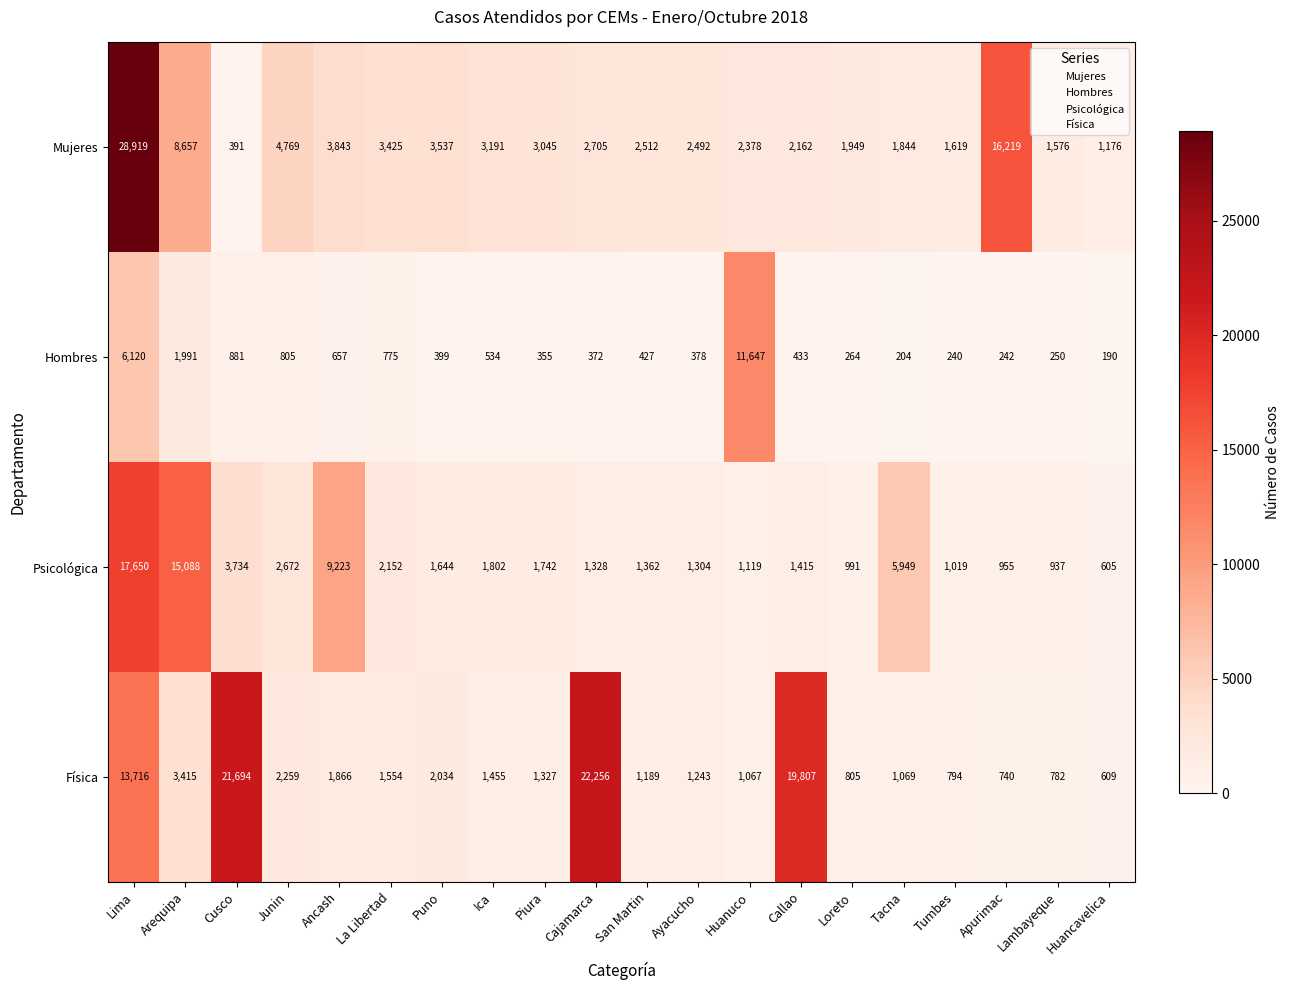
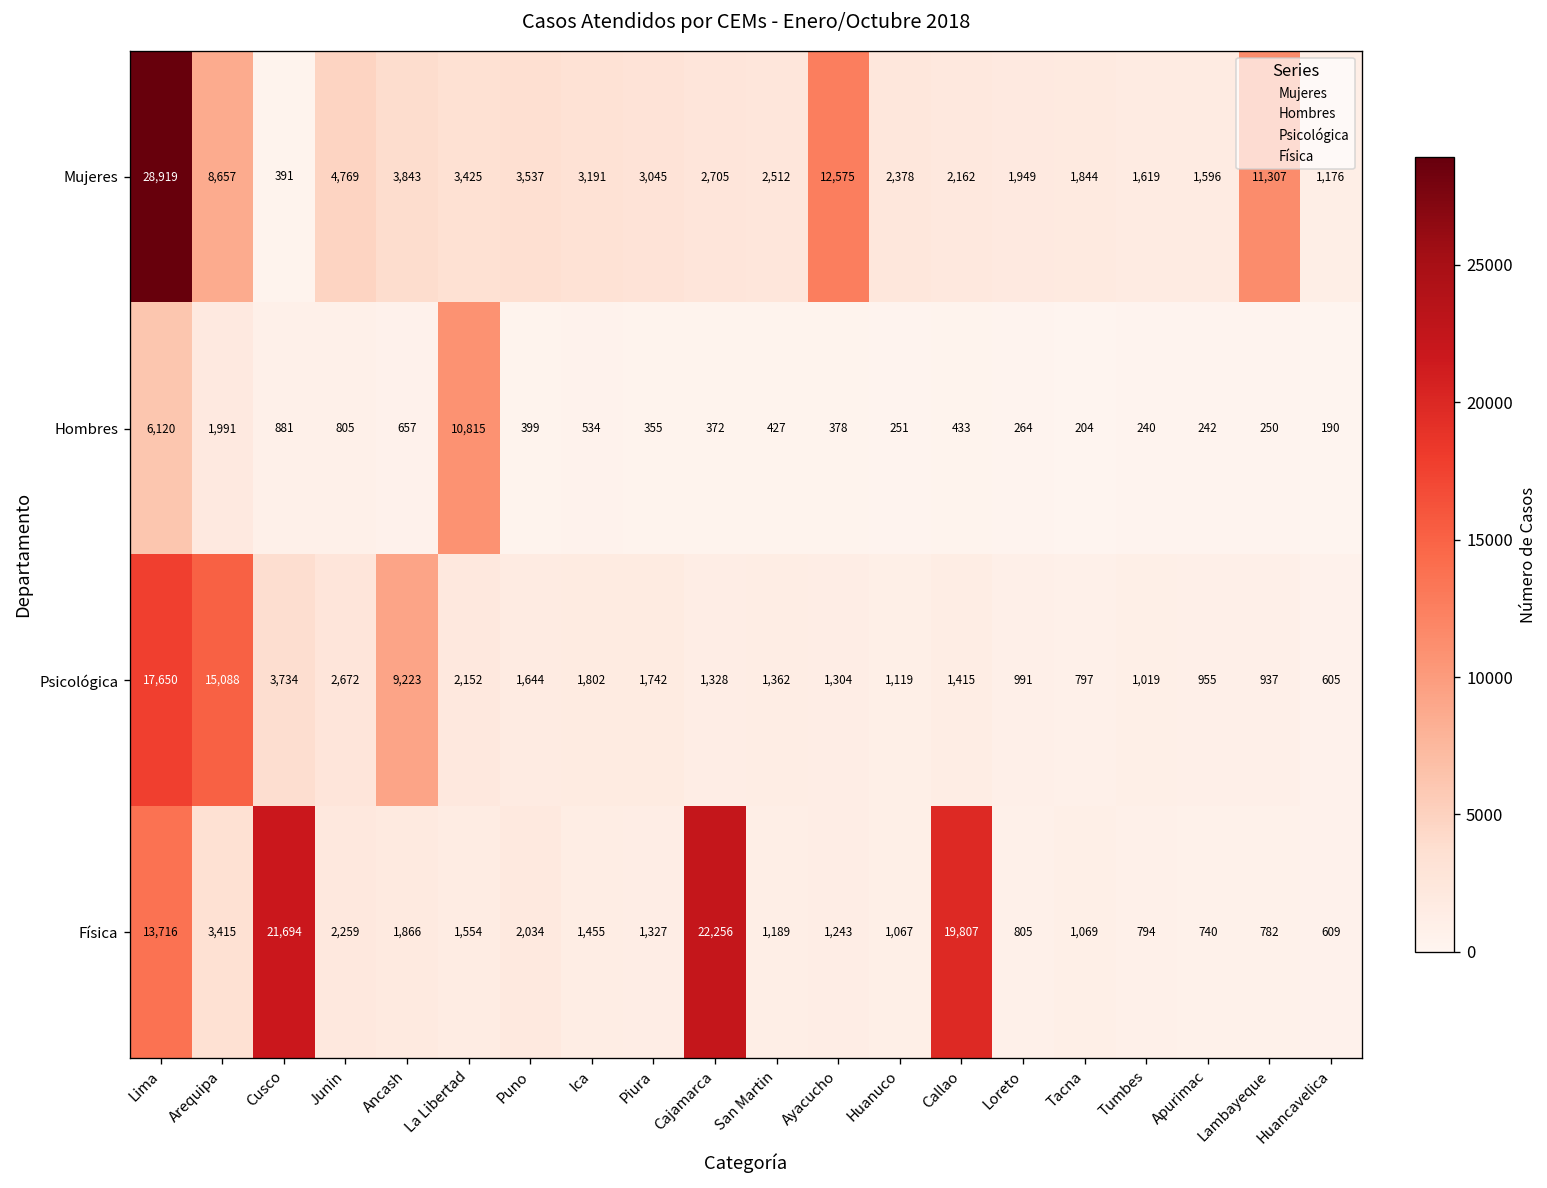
Mujeres, Ayacucho: 2,492 -> 12,575
Mujeres, Apurimac: 16,219 -> 1,596
Mujeres, Lambayeque: 1,576 -> 11,307
Hombres, La Libertad: 775 -> 10,815
Hombres, Huanuco: 11,647 -> 251
Psicológica, Tacna: 5,949 -> 797
